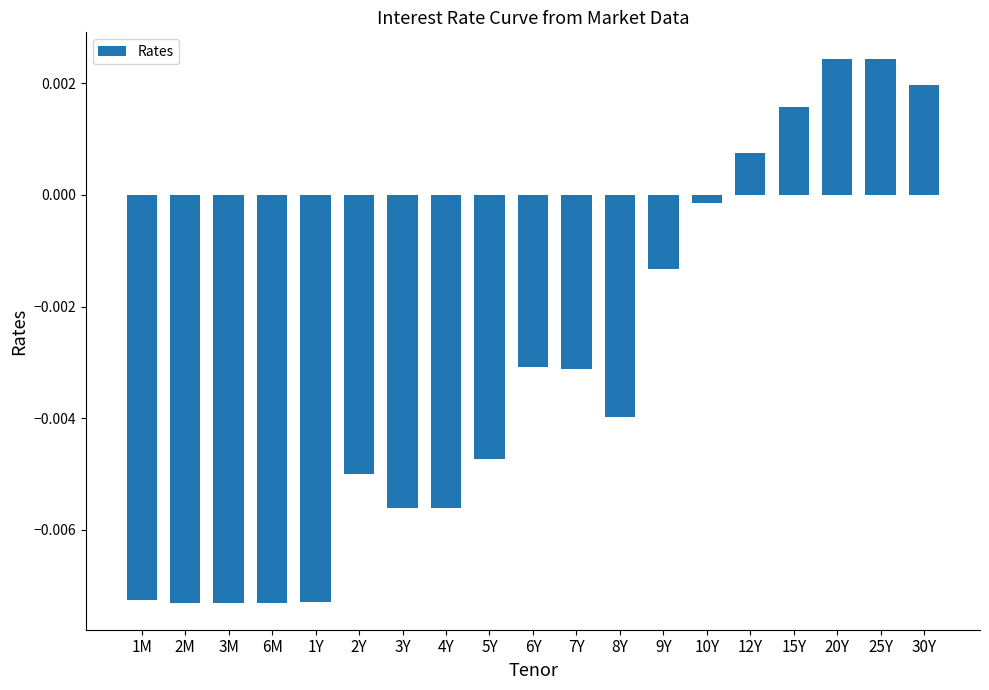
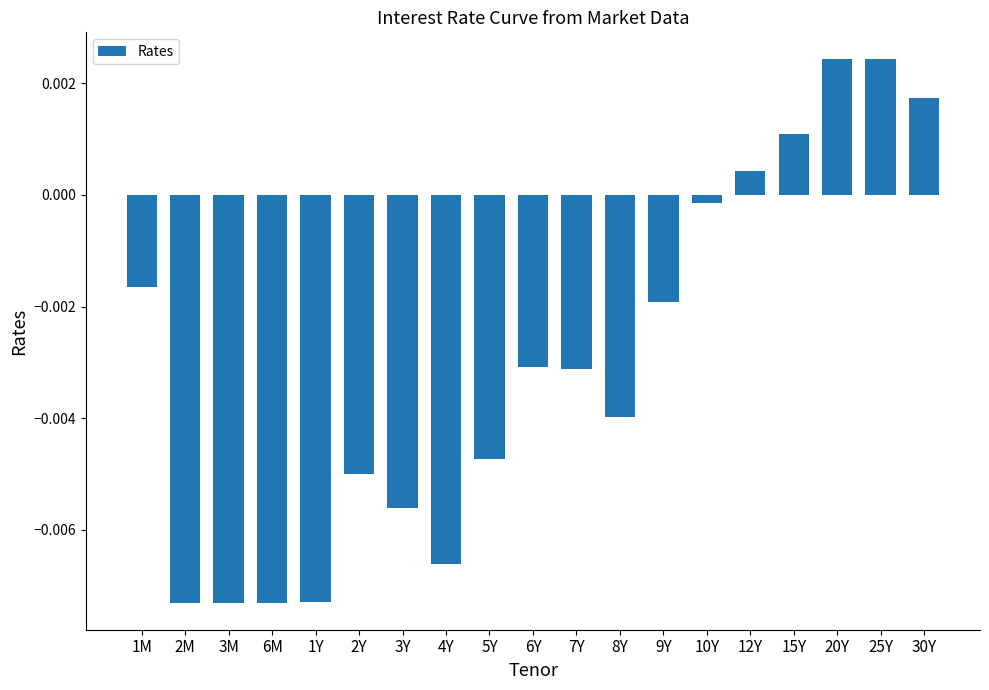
1M: -0.0073 -> -0.0017
4Y: -0.0056 -> -0.0066
9Y: -0.0013 -> -0.0019
12Y: 0.0008 -> 0.0004
15Y: 0.0016 -> 0.0011
30Y: 0.0020 -> 0.0017
